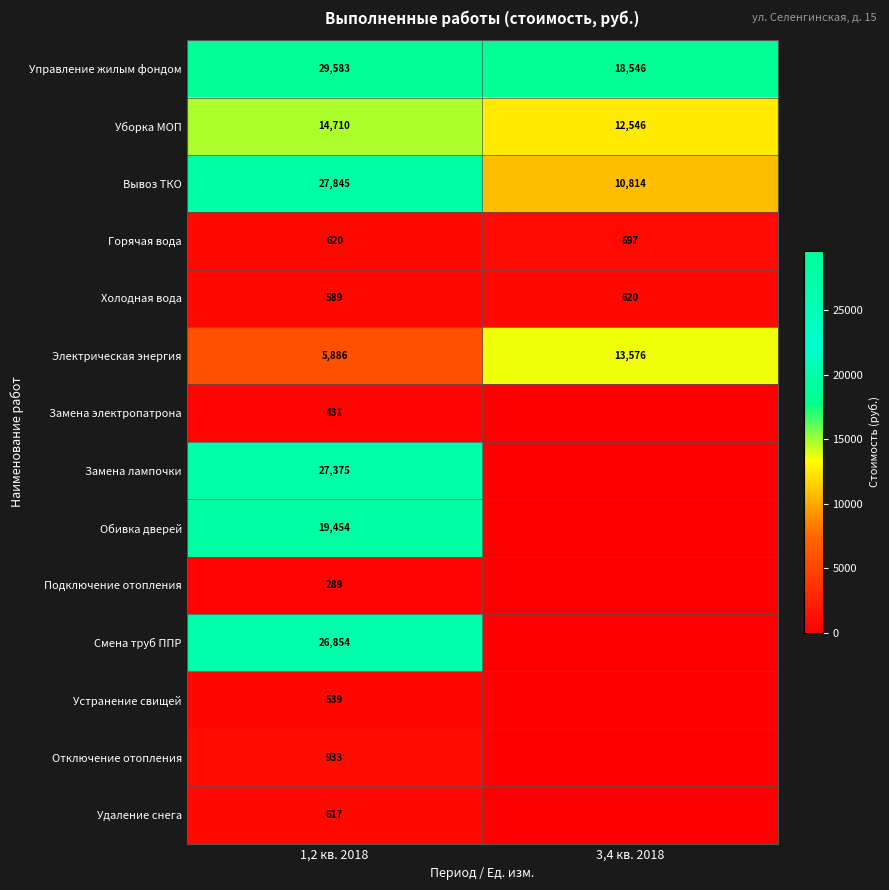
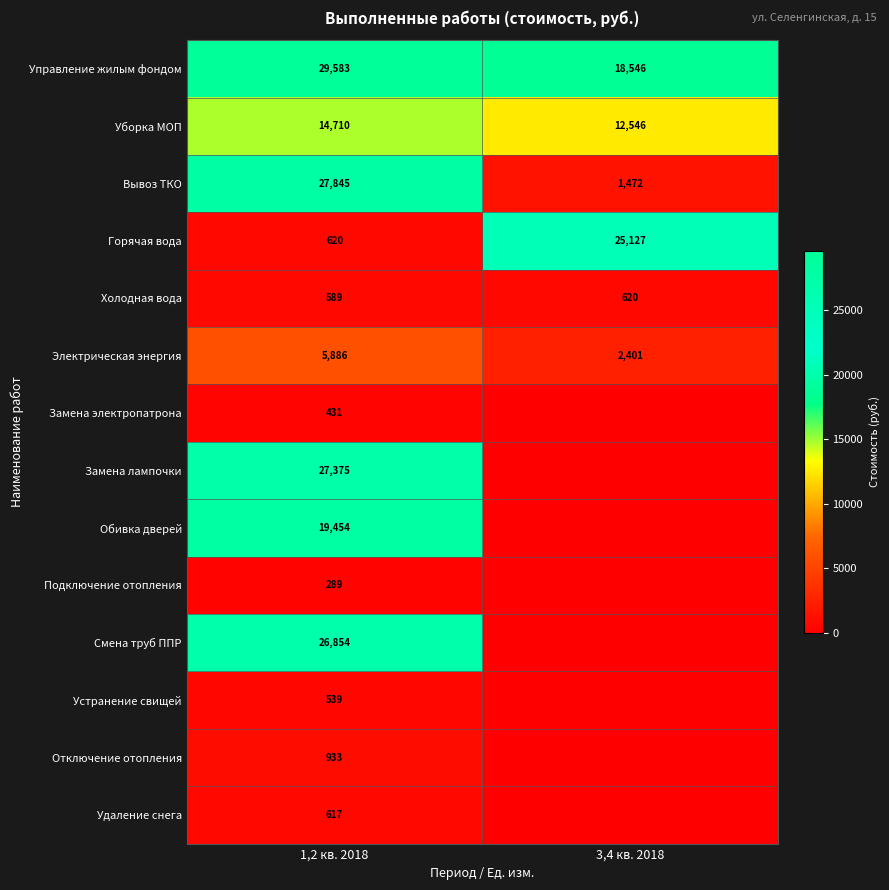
Вывоз ТКО, 3,4 кв. 2018: 10,814 -> 1,472
Горячая вода, 3,4 кв. 2018: 697 -> 25,127
Электрическая энергия, 3,4 кв. 2018: 13,576 -> 2,401
